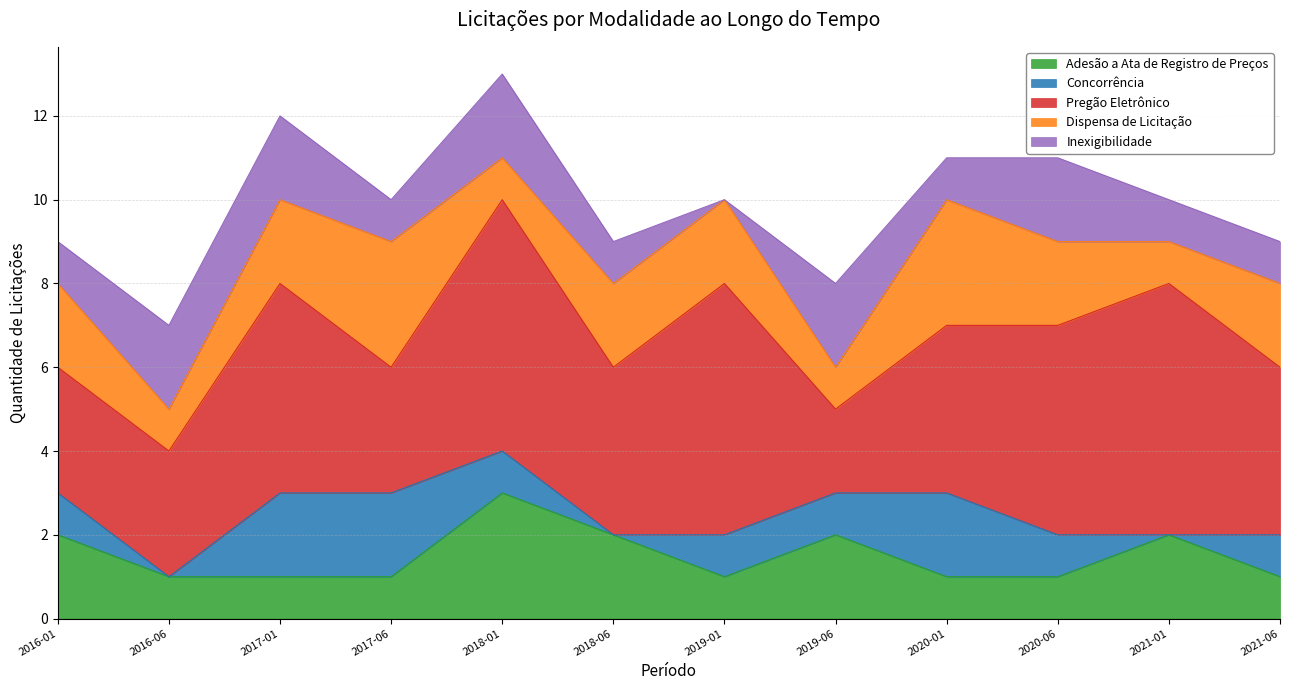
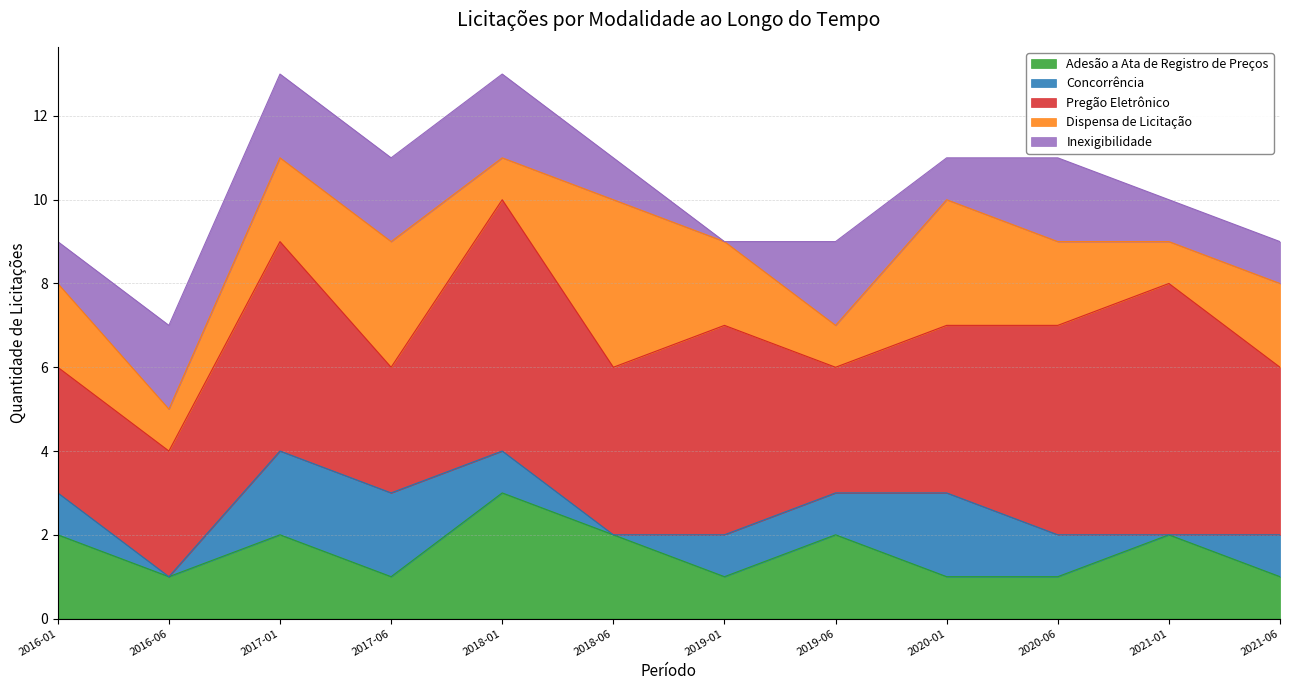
Adesão a Ata de Registro de Preços, 2017-01: 1 -> 2
Inexigibilidade, 2017-06: 1 -> 2
Dispensa de Licitação, 2018-06: 2 -> 4
Pregão Eletrônico, 2019-01: 6 -> 5
Pregão Eletrônico, 2019-06: 2 -> 3
